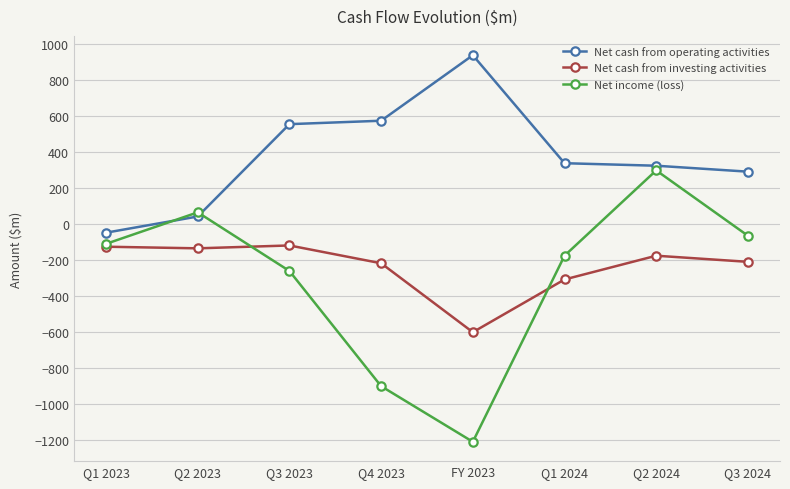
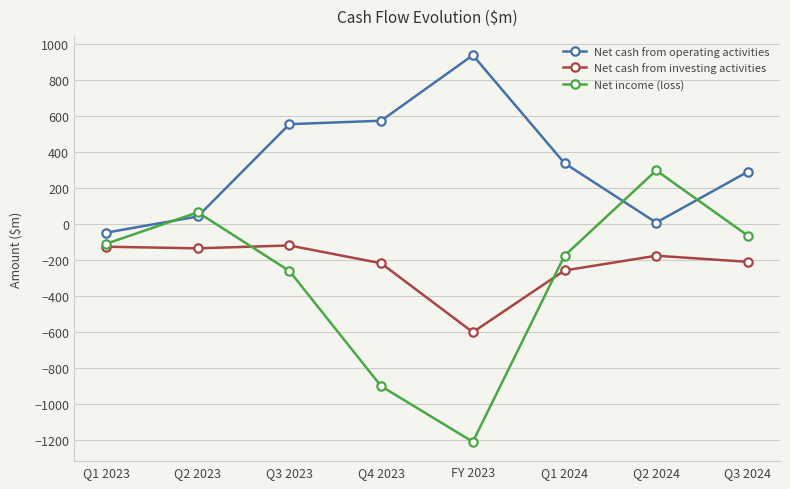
Net cash from investing activities, Q1 2024: -310 -> -260
Net cash from operating activities, Q2 2024: 320 -> 10
